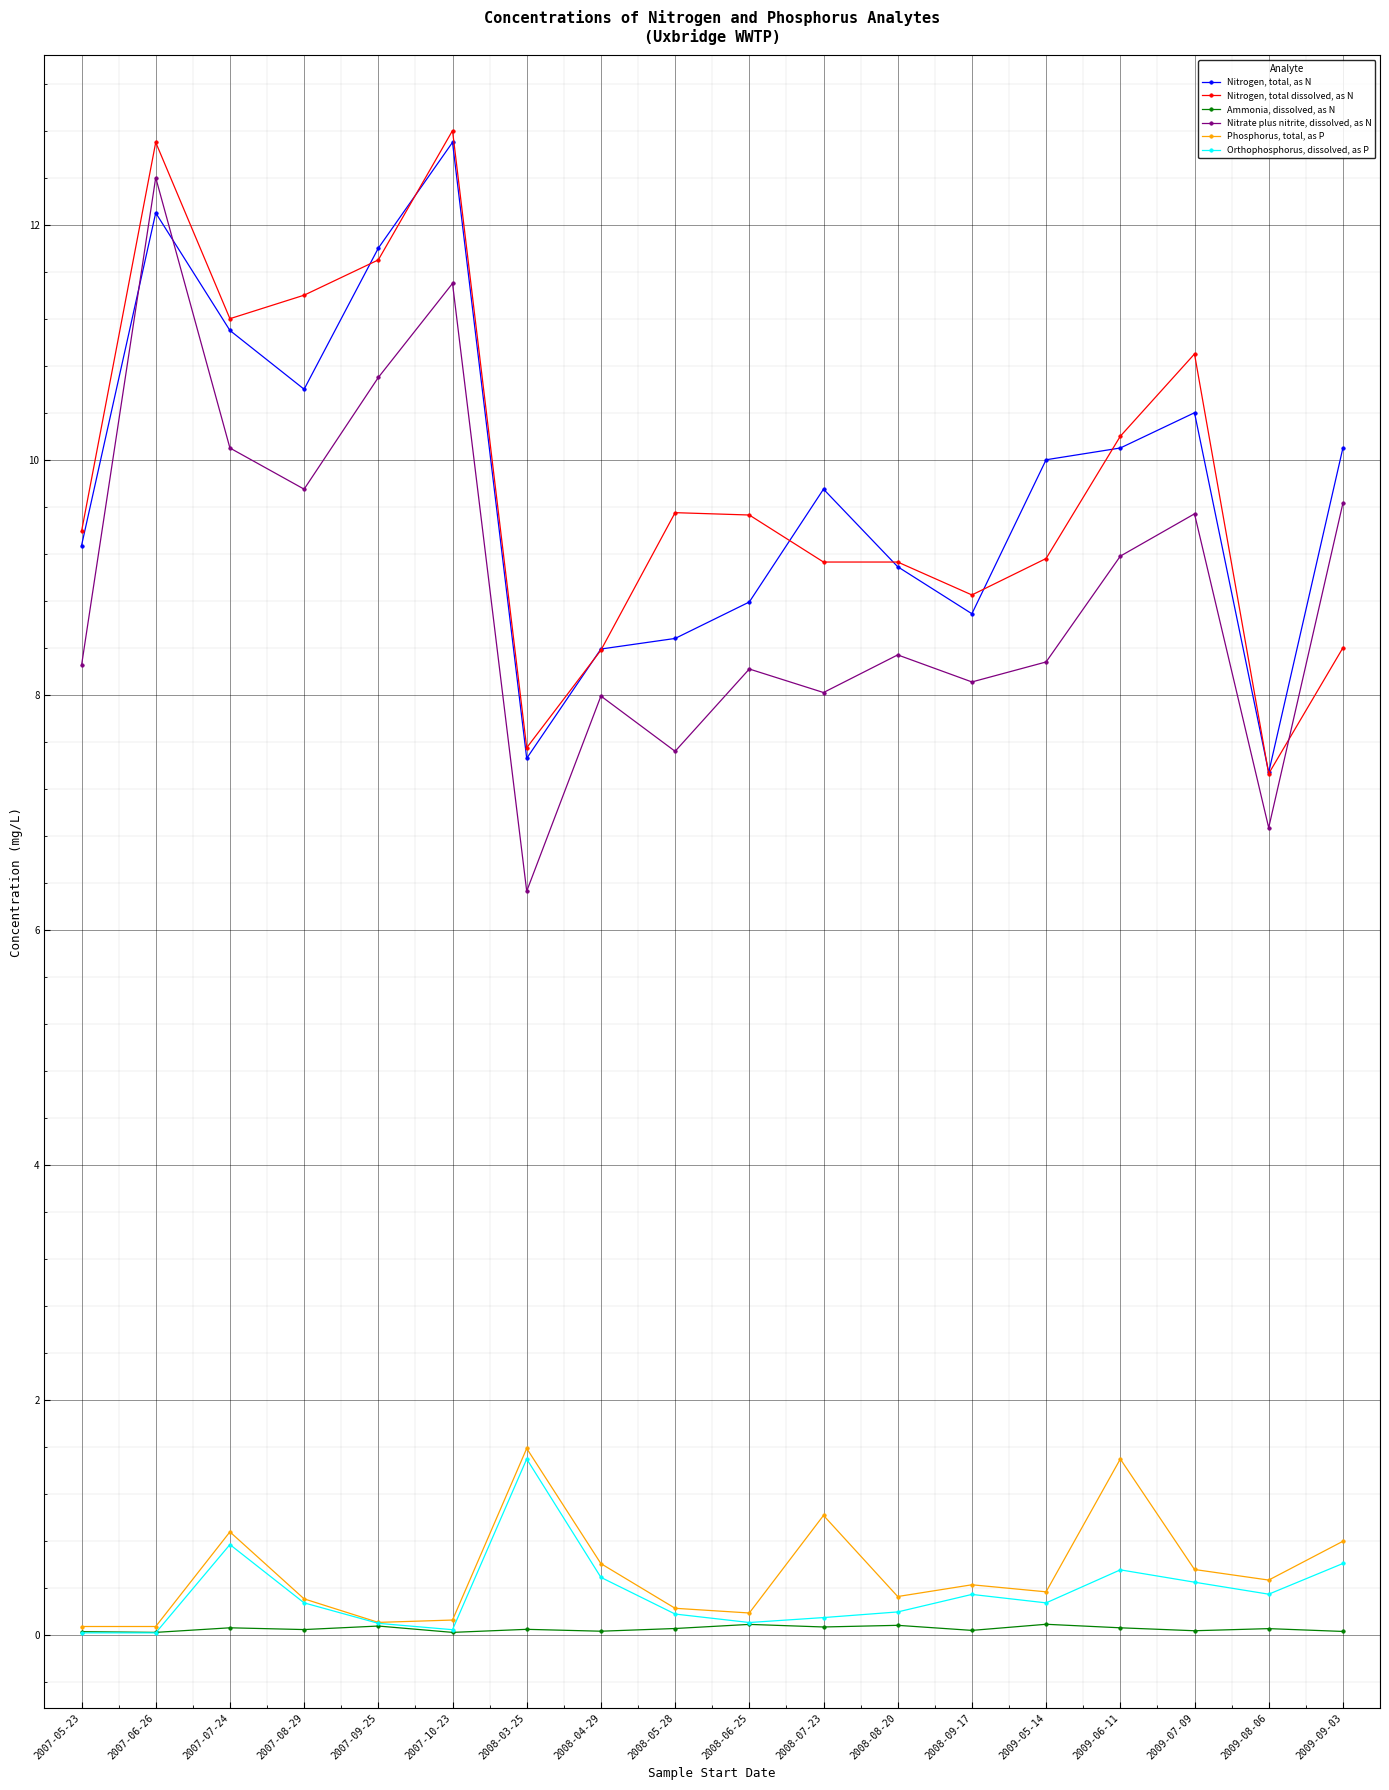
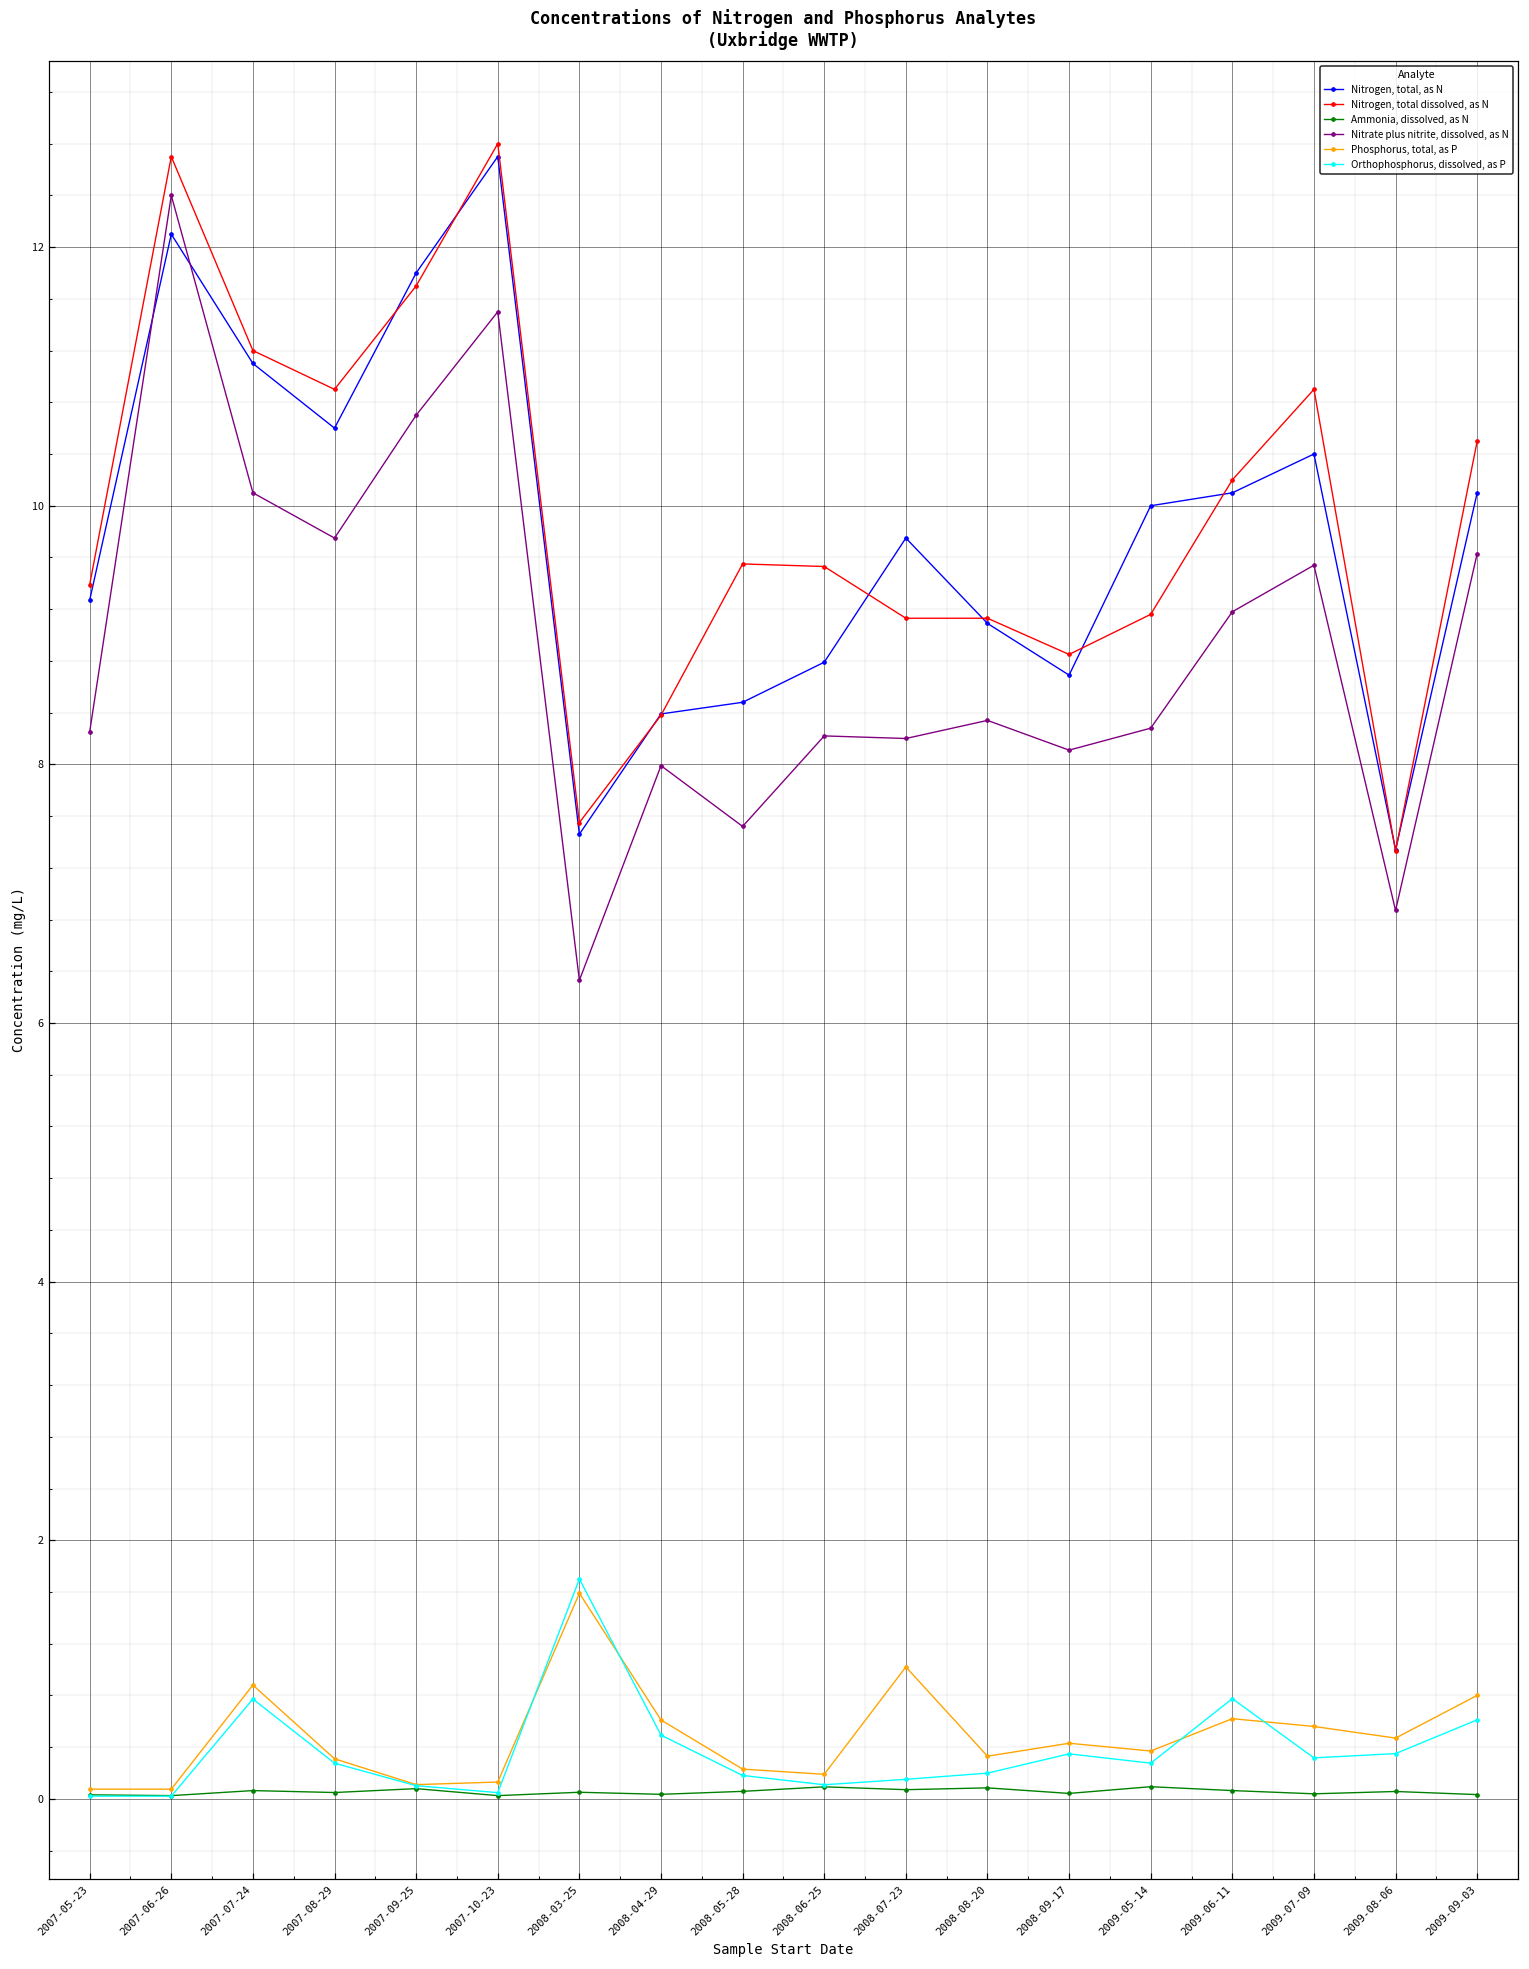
Nitrogen, total dissolved, as N, 2007-08-29: 11.4 -> 10.9
Orthophosphorus, dissolved, as P, 2008-03-25: 1.5 -> 1.7
Nitrate plus nitrite, dissolved, as N, 2008-07-23: 8.02 -> 8.20
Phosphorus, total, as P, 2009-06-11: 1.50 -> 0.62
Orthophosphorus, dissolved, as P, 2009-06-11: 0.56 -> 0.78
Orthophosphorus, dissolved, as P, 2009-07-09: 0.45 -> 0.32
Nitrogen, total dissolved, as N, 2009-09-03: 8.4 -> 10.5
